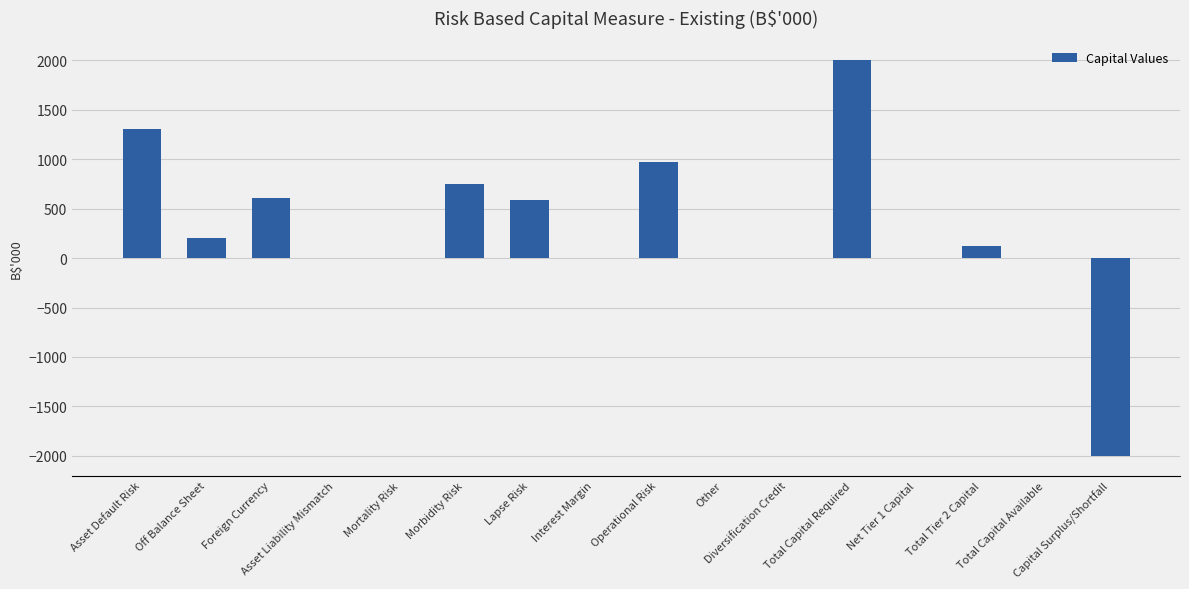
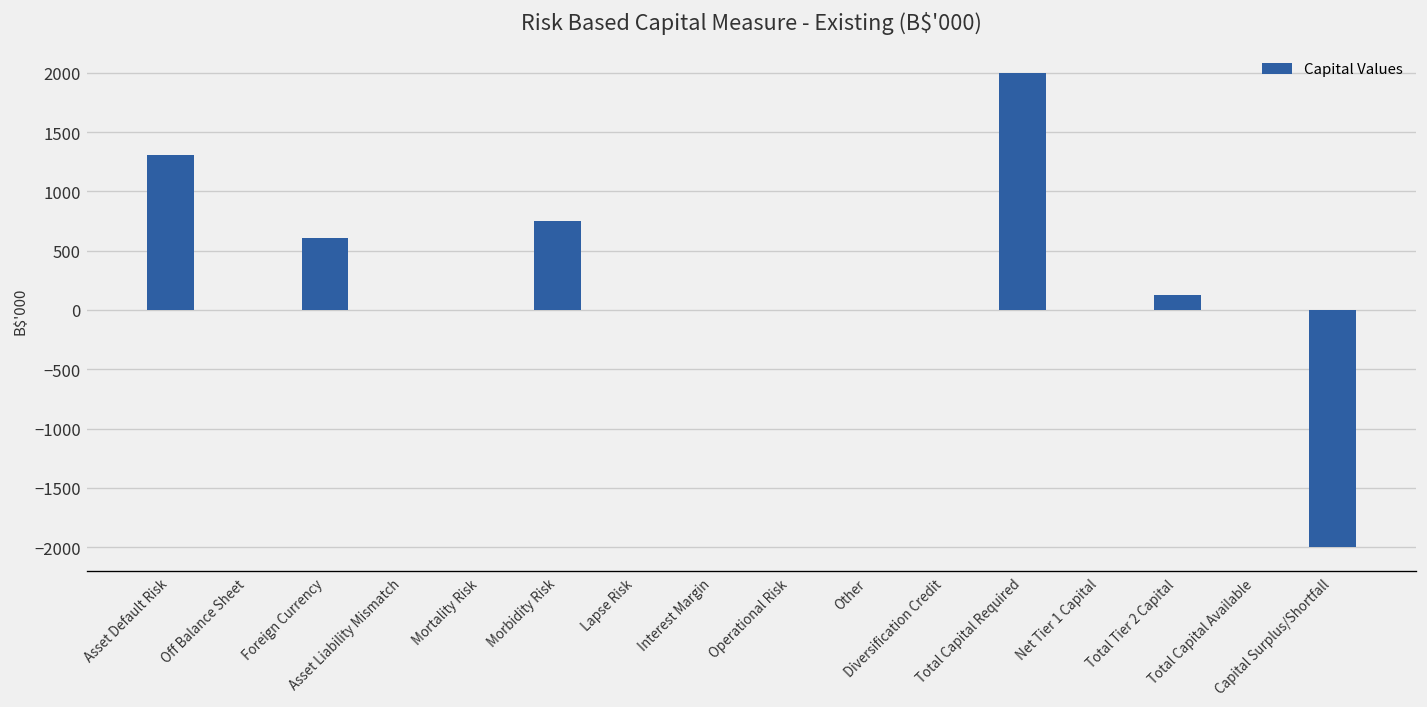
Off Balance Sheet: 200 -> 0
Lapse Risk: 600 -> 0
Operational Risk: 1000 -> 0
